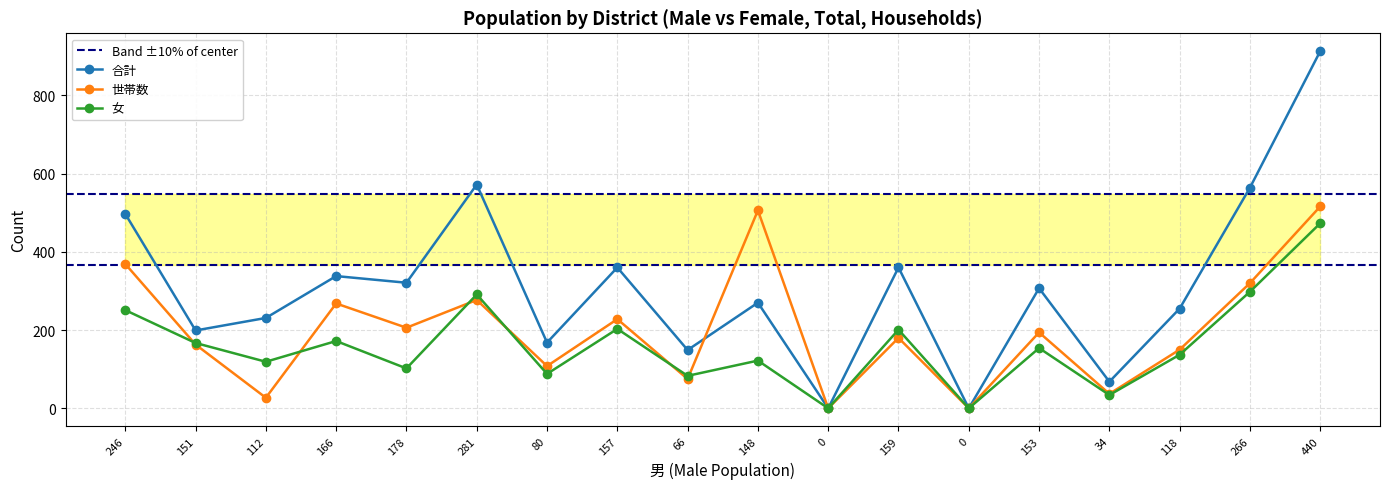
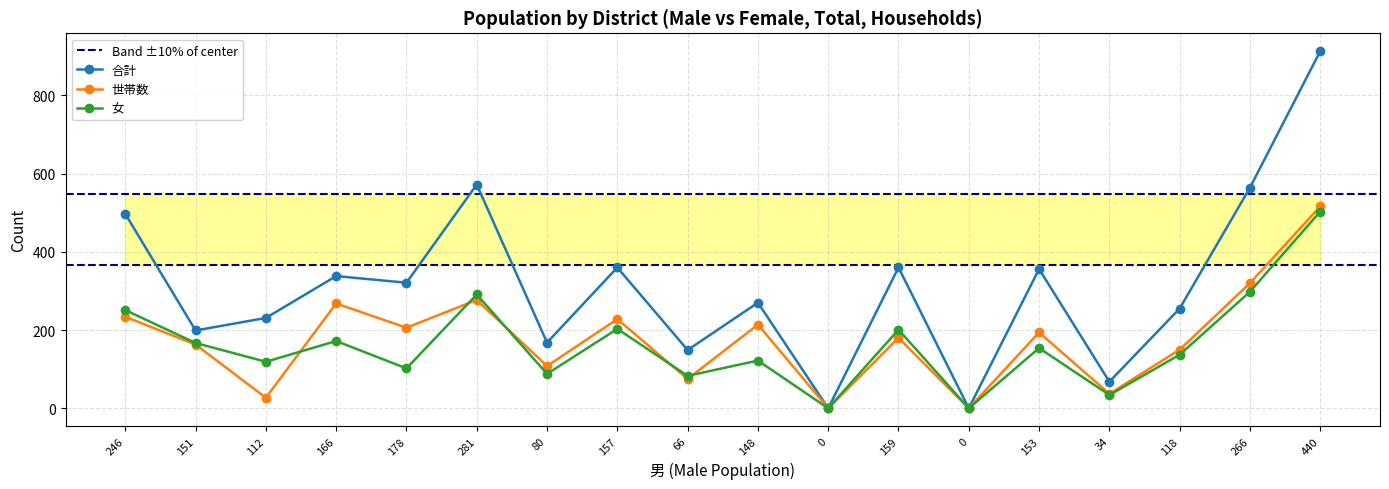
世帯数, 246: 370 -> 230
世帯数, 148: 510 -> 210
合計, 153: 310 -> 360
女, 440: 470 -> 500
